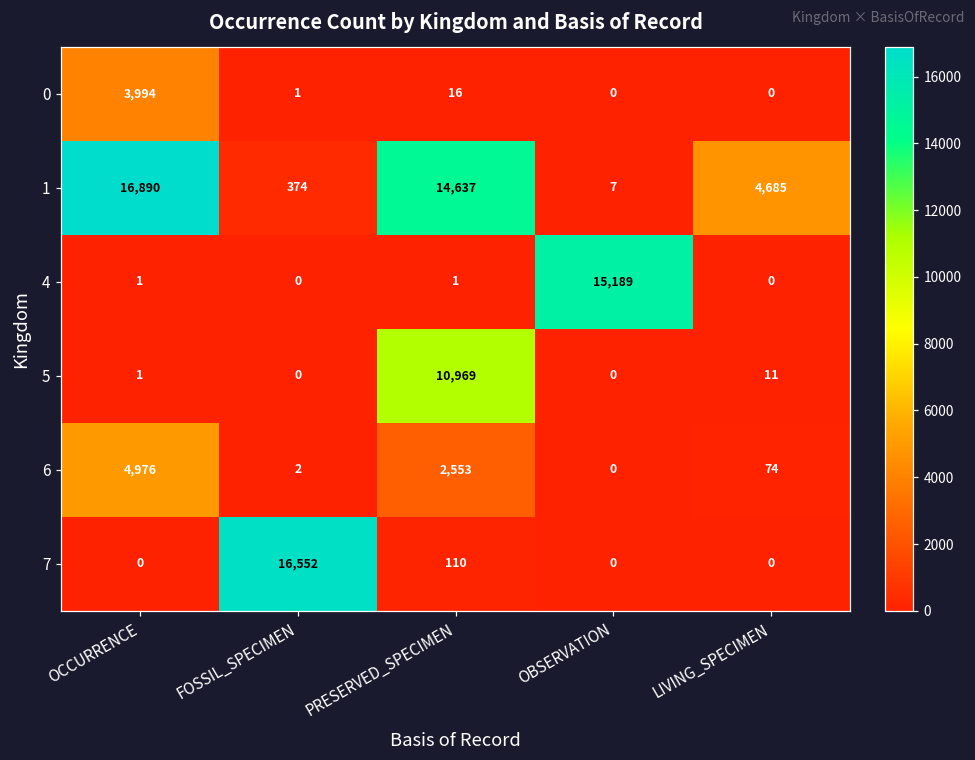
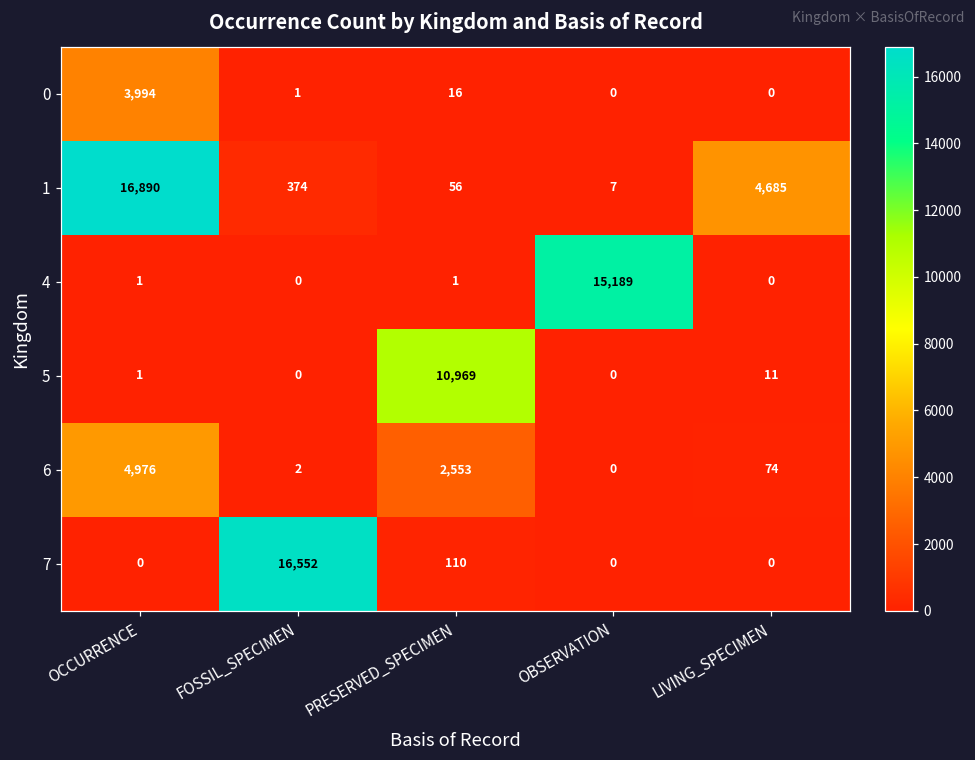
1, PRESERVED_SPECIMEN: 14,637 -> 56
